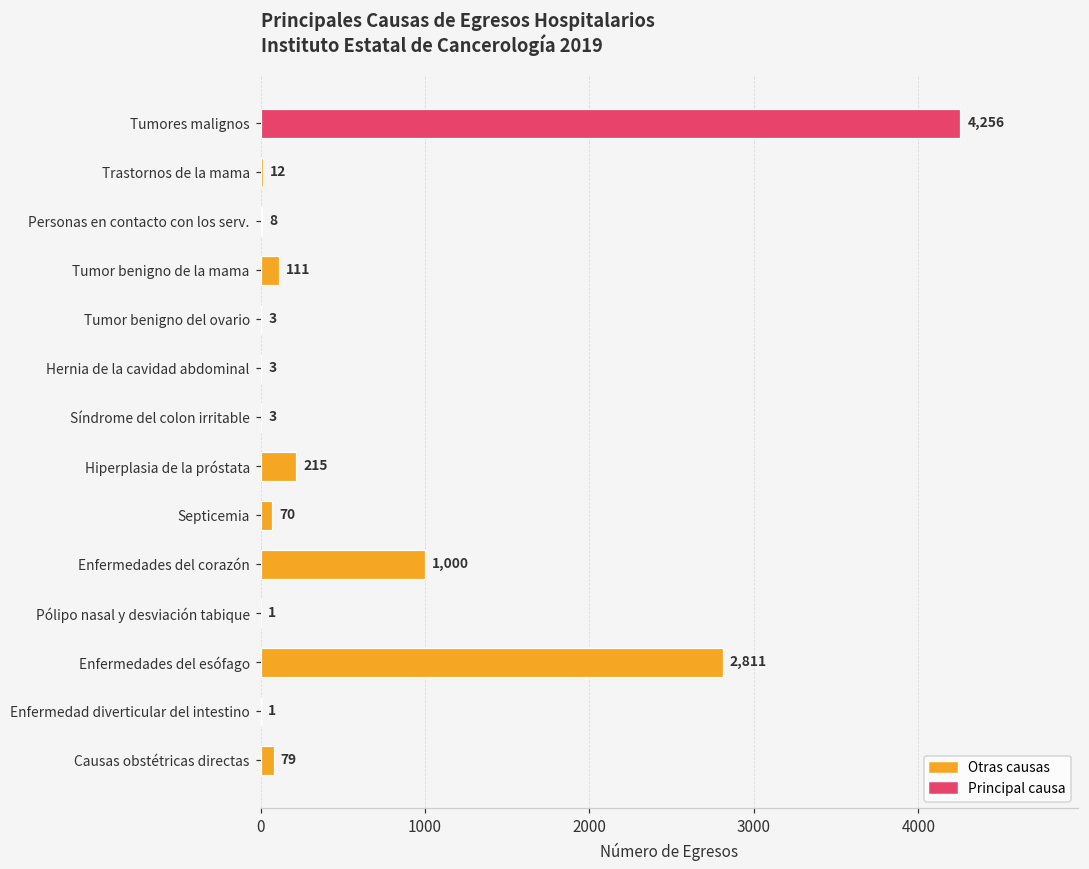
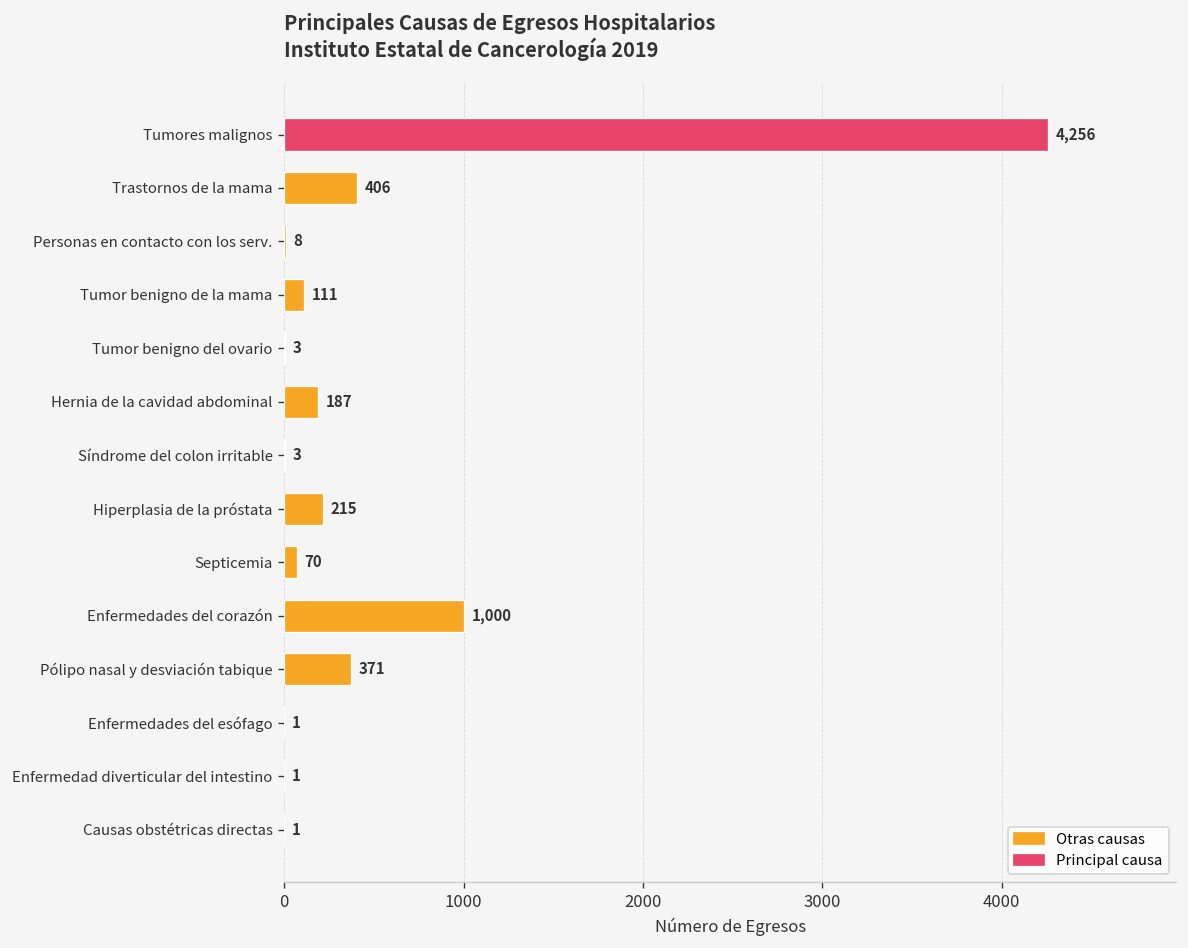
Trastornos de la mama: 12 -> 406
Hernia de la cavidad abdominal: 3 -> 187
Pólipo nasal y desviación tabique: 1 -> 371
Enfermedades del esófago: 2,811 -> 1
Causas obstétricas directas: 79 -> 1
